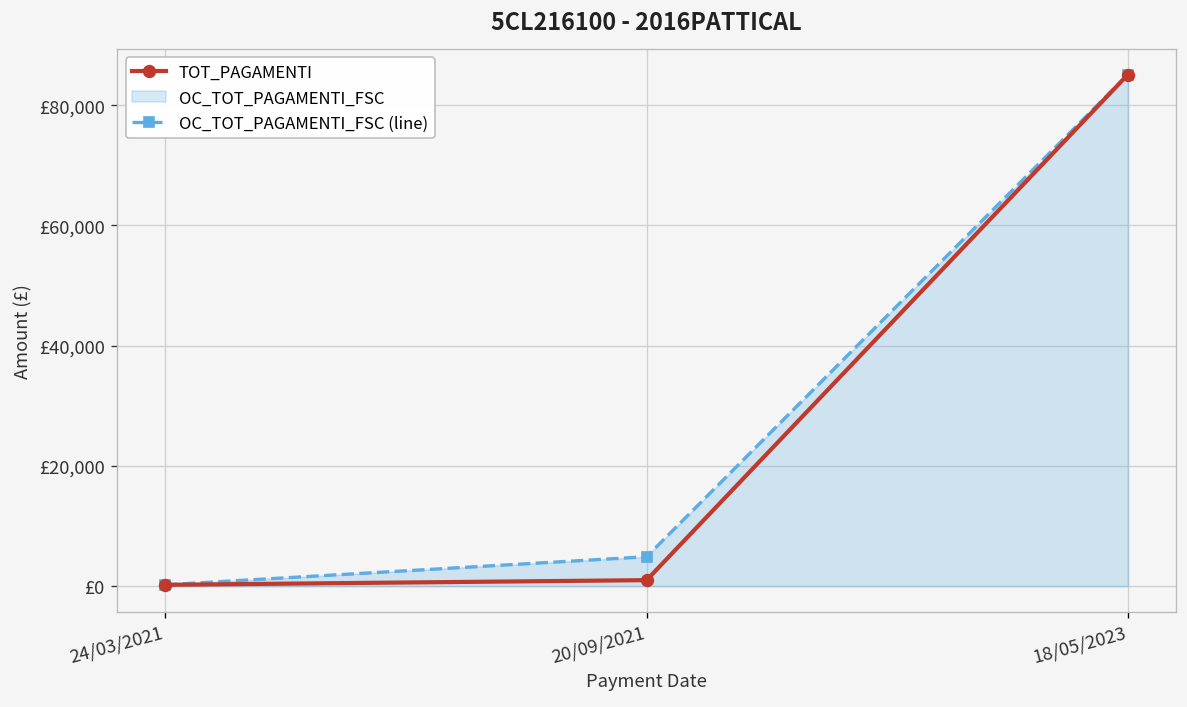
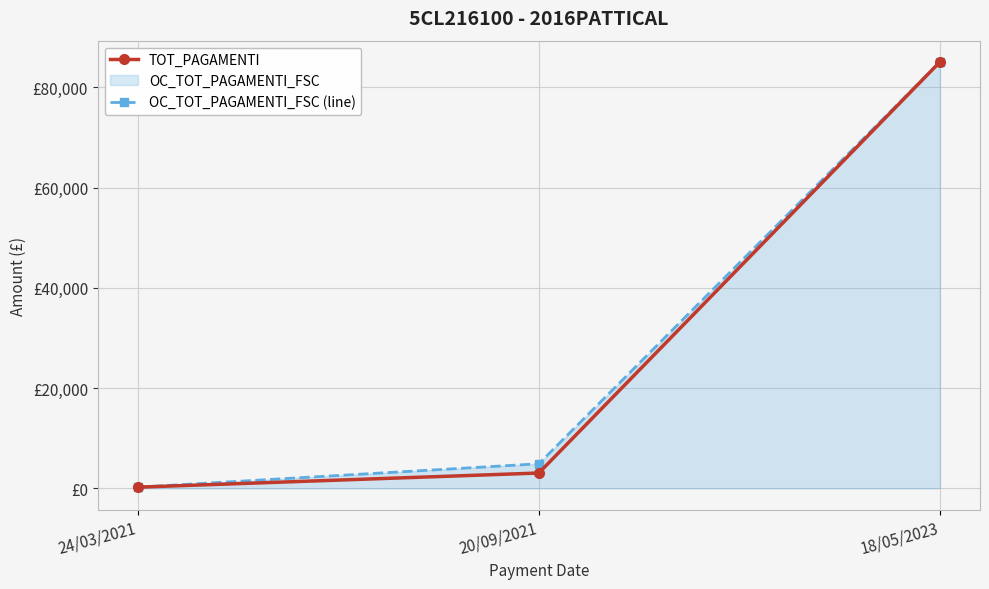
TOT_PAGAMENTI, 20/09/2021: £1,000 -> £3,000
